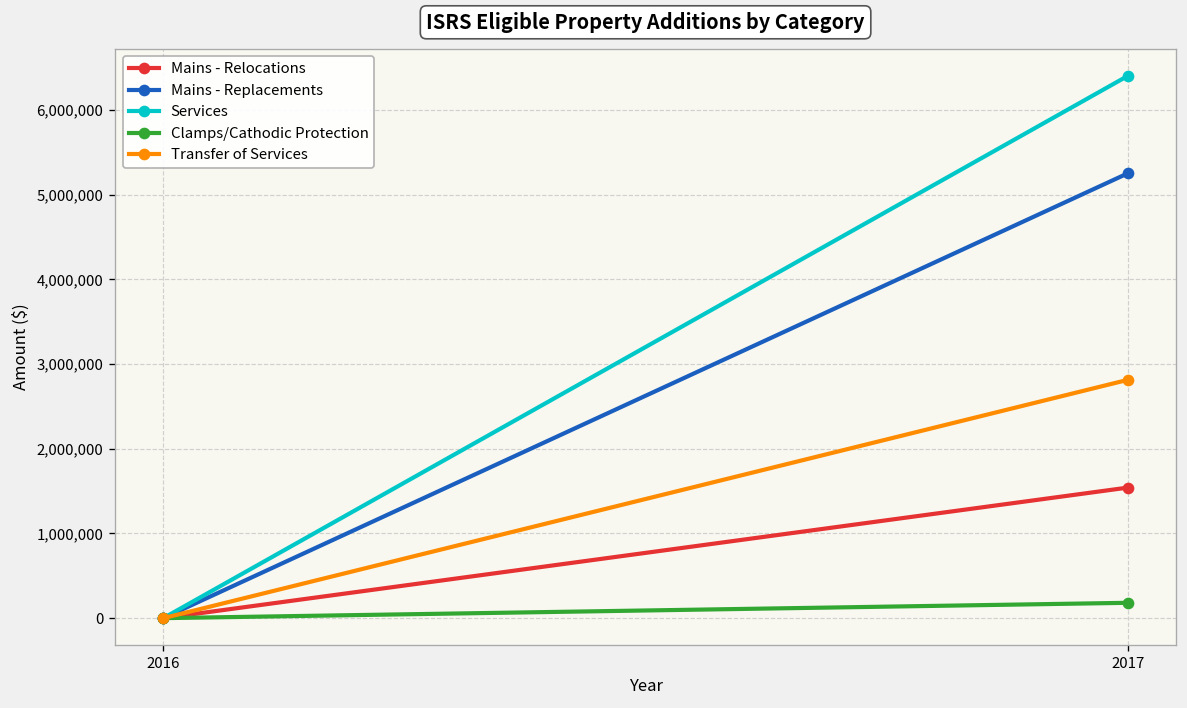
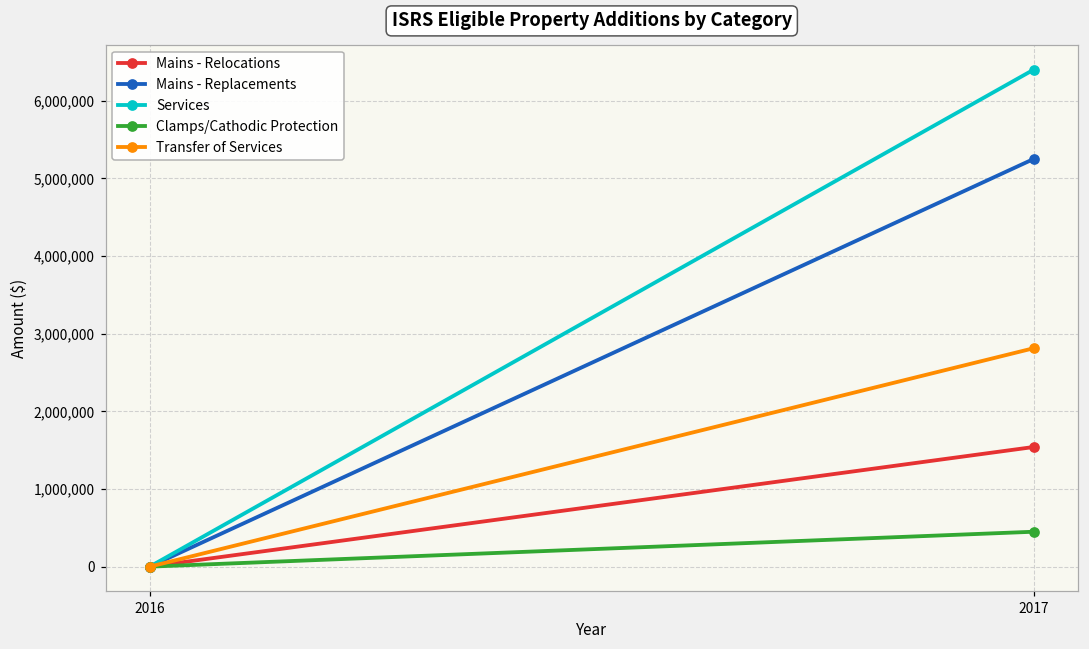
Clamps/Cathodic Protection, 2017: 200,000 -> 400,000
